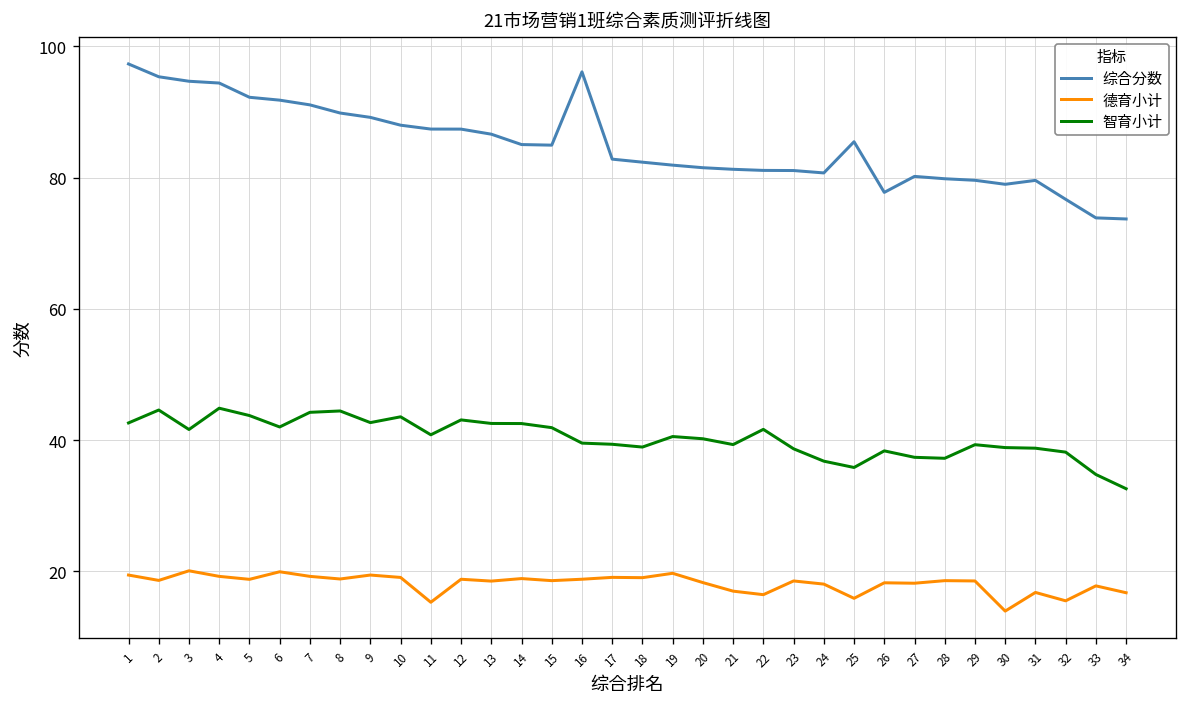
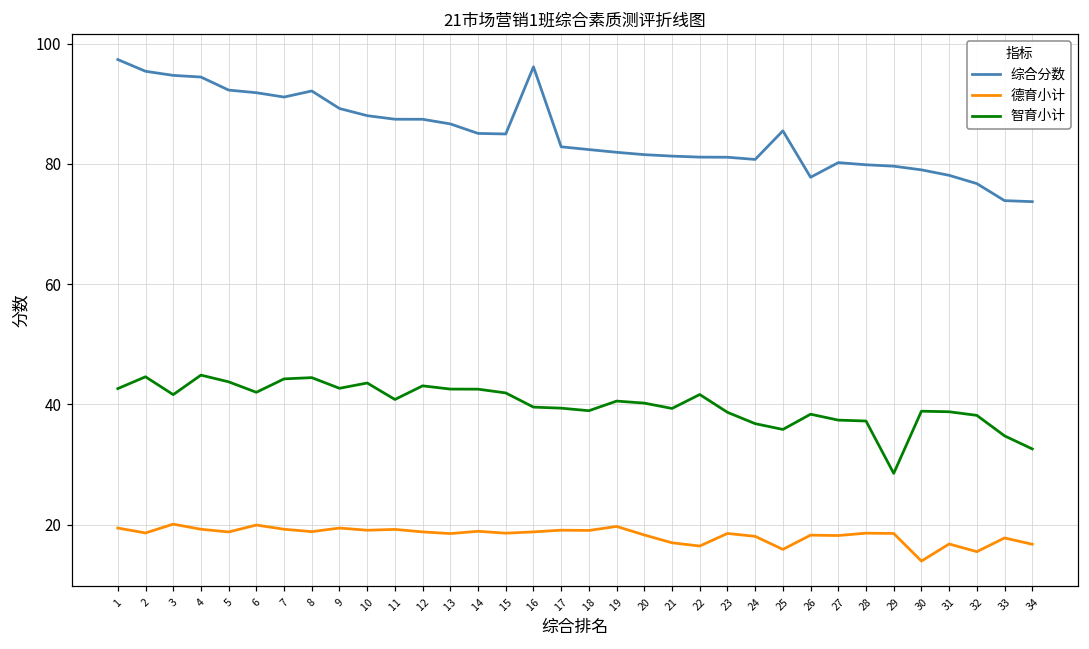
综合分数, 8: 90 -> 92
德育小计, 11: 15 -> 19
智育小计, 29: 39 -> 29
综合分数, 31: 80 -> 78
